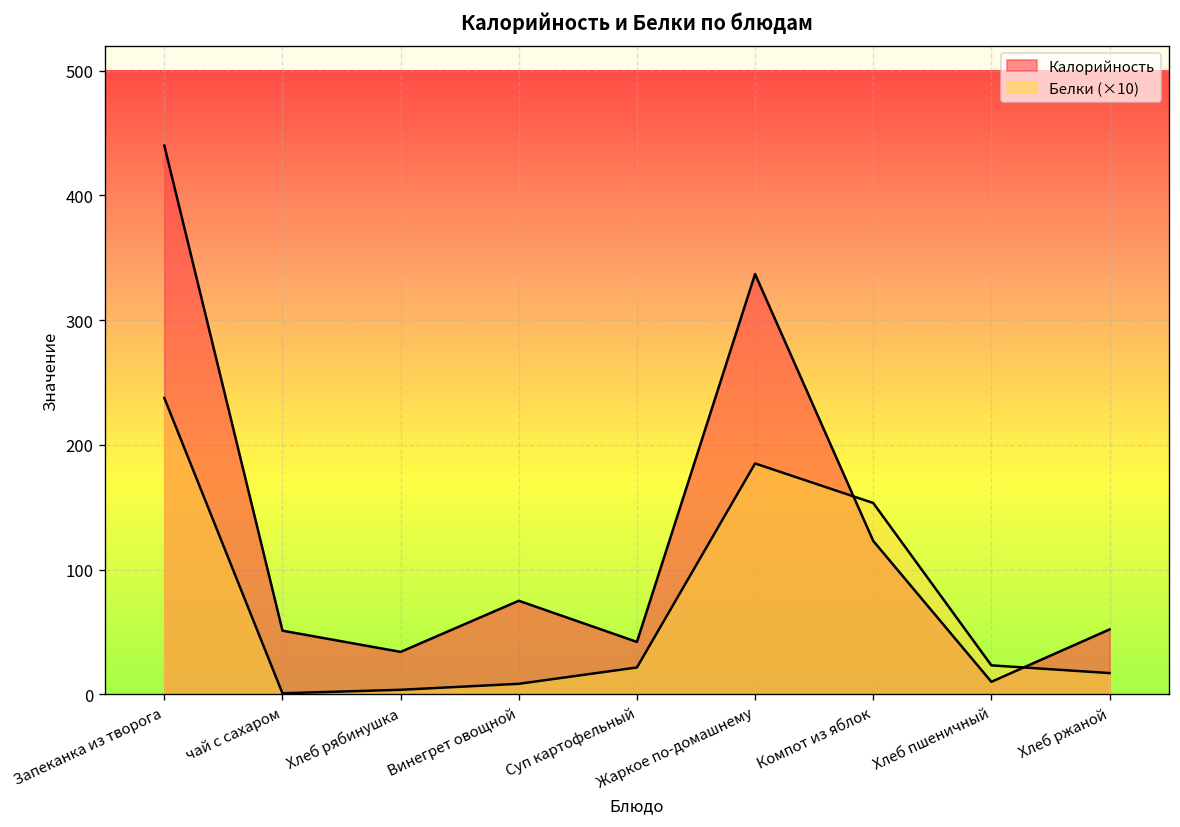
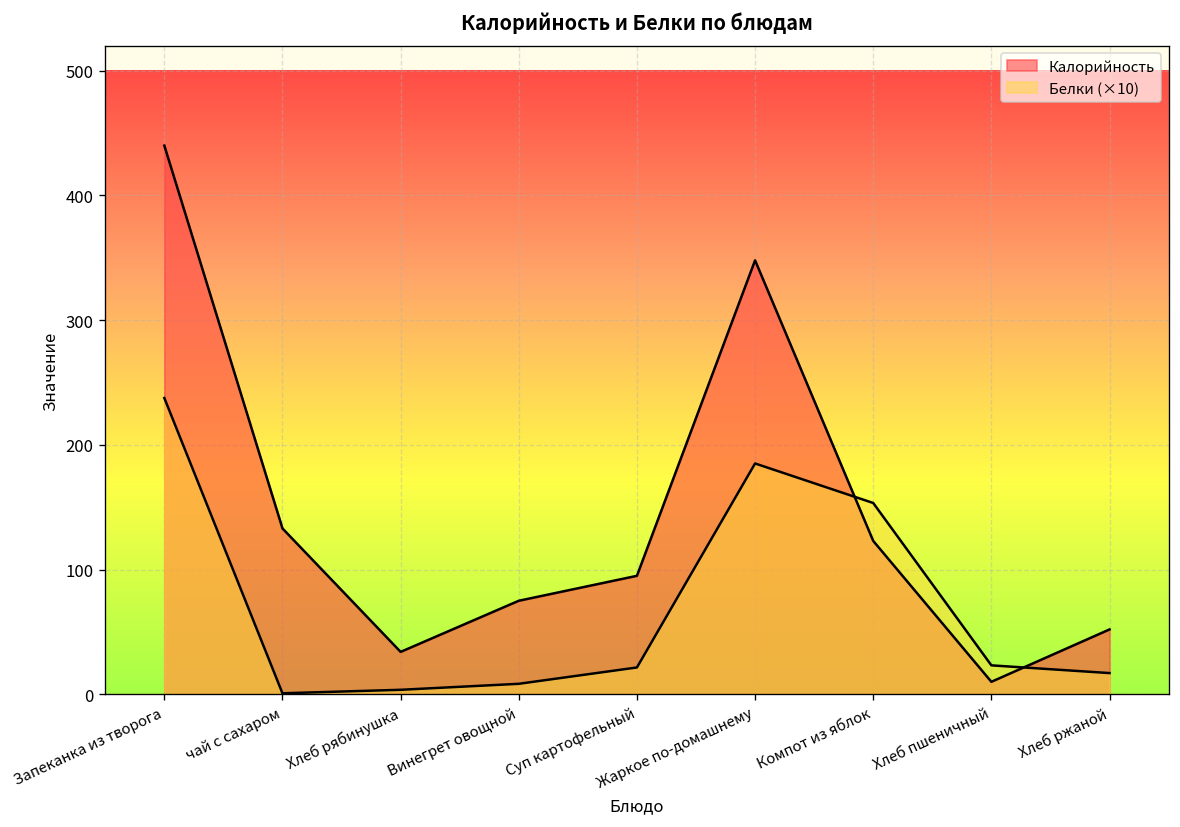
Калорийность, чай с сахаром: 51 -> 133
Калорийность, Суп картофельный: 42 -> 95
Калорийность, Жаркое по-домашнему: 337 -> 348
